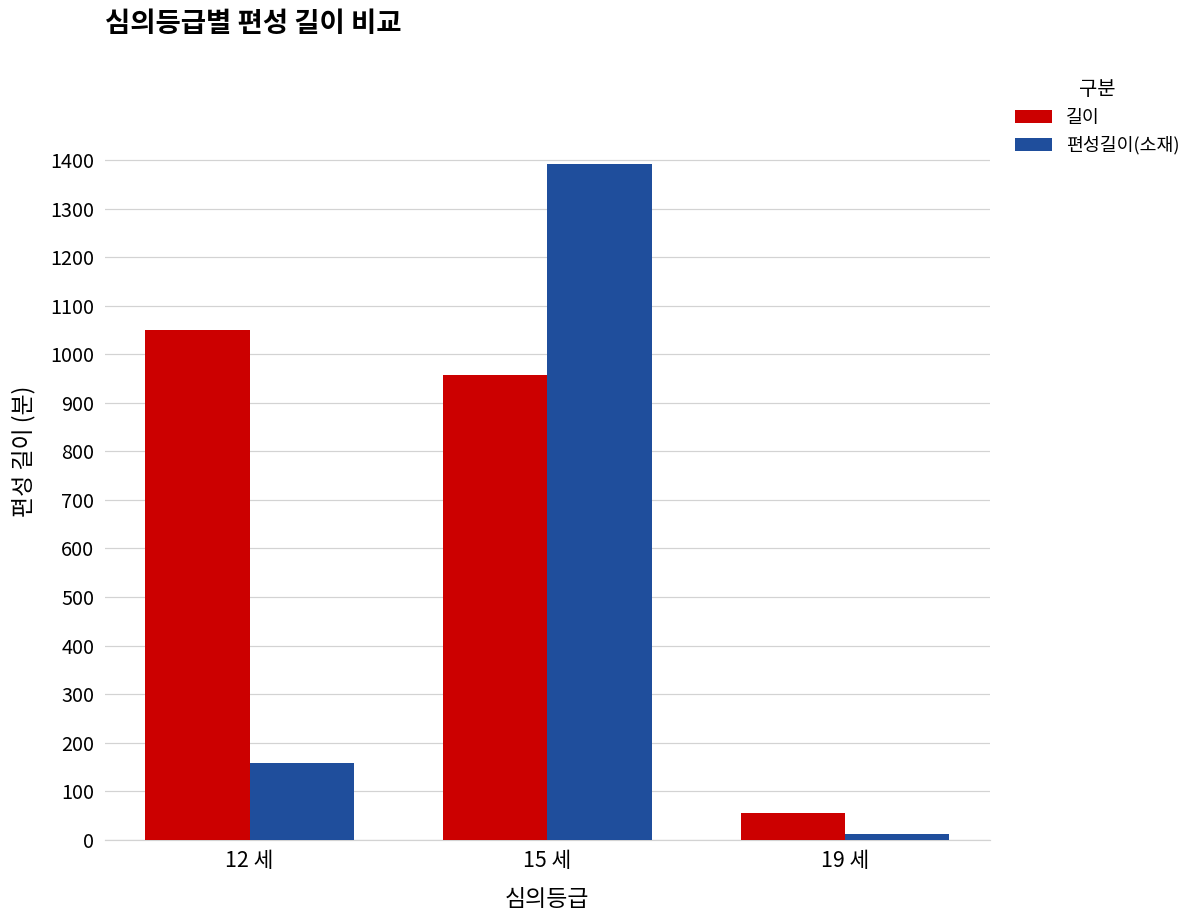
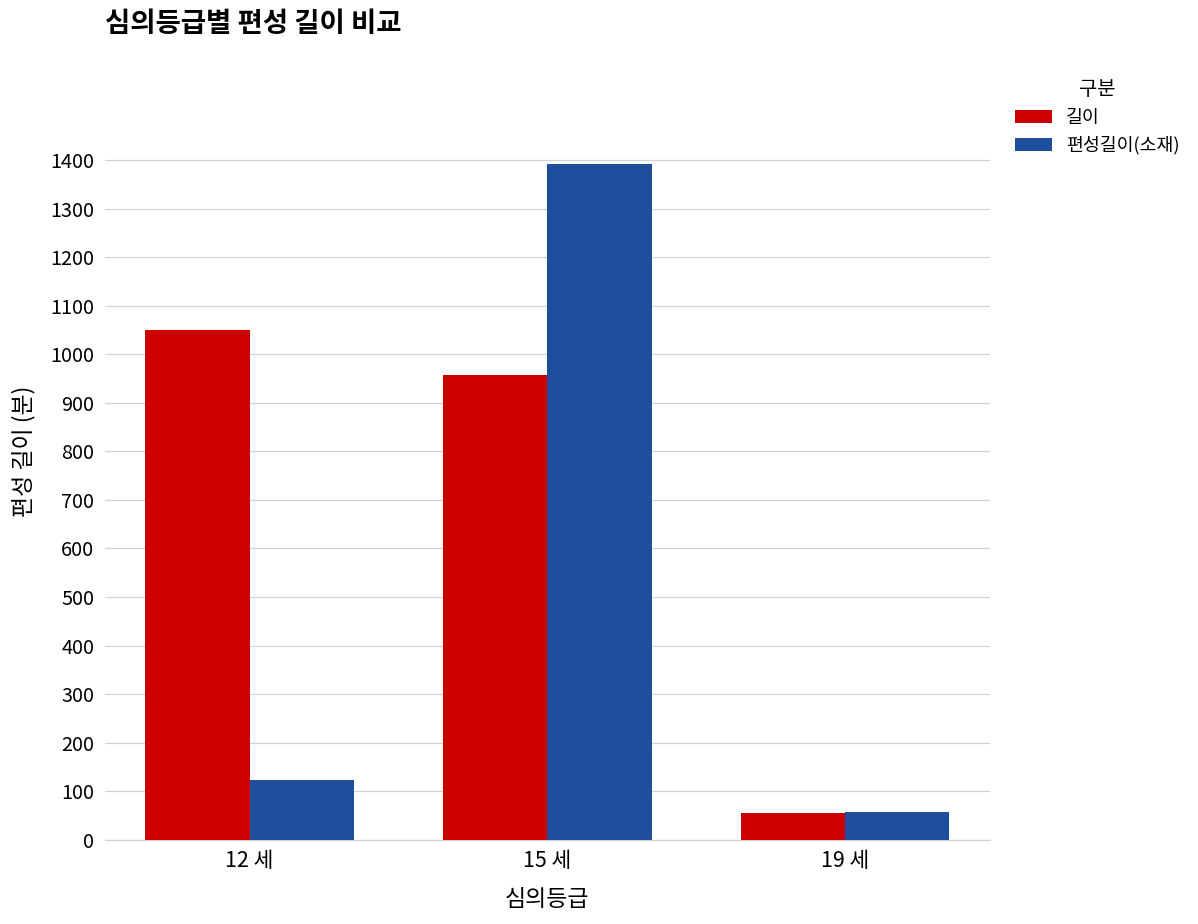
편성길이(소재), 12 세: 160 -> 120
편성길이(소재), 19 세: 10 -> 60
